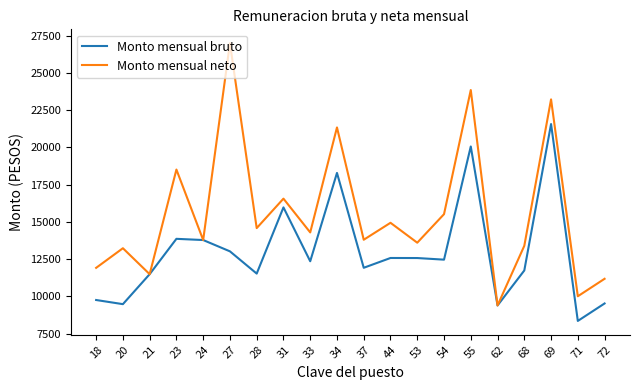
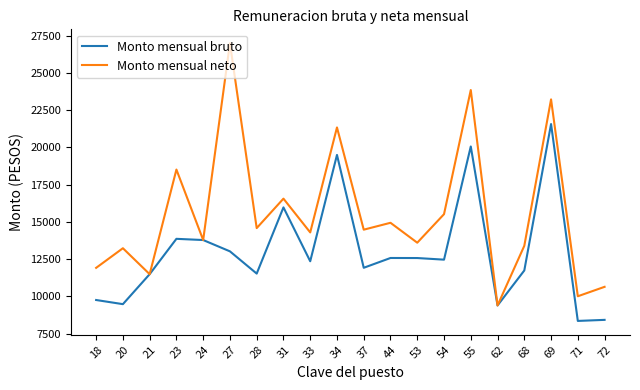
Monto mensual bruto, 34: 18300 -> 19500
Monto mensual neto, 37: 13800 -> 14500
Monto mensual bruto, 72: 9500 -> 8400
Monto mensual neto, 72: 11200 -> 10600
